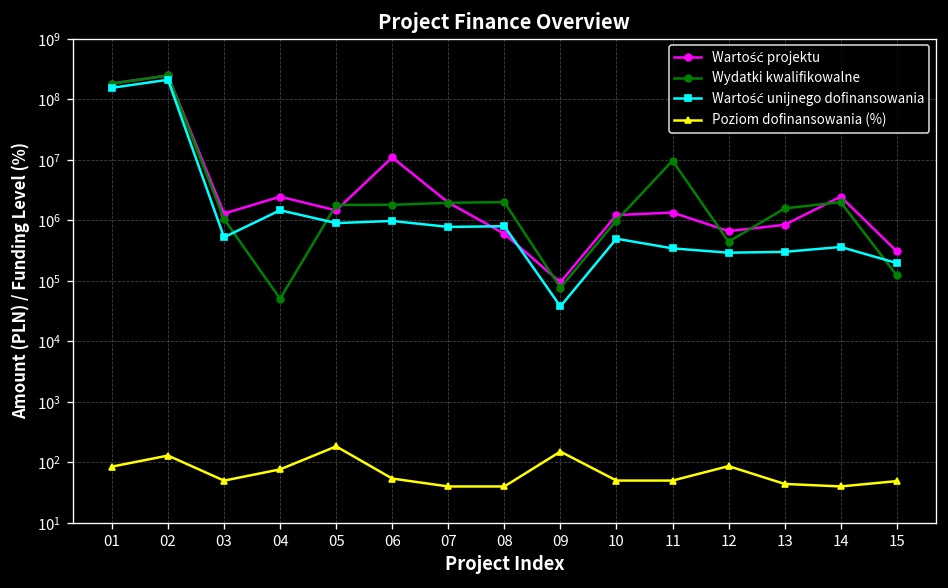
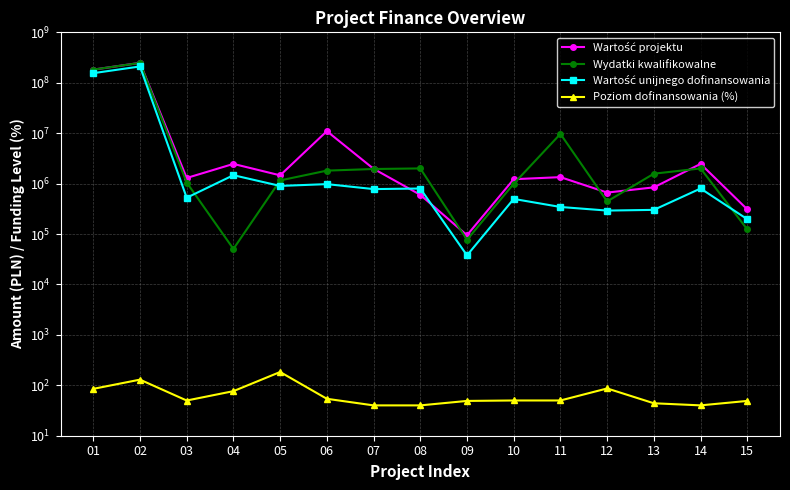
Wydatki kwalifikowalne, 05: 1800000 -> 1200000
Poziom dofinansowania (%), 09: 150 -> 50
Wartość unijnego dofinansowania, 14: 400000 -> 800000
